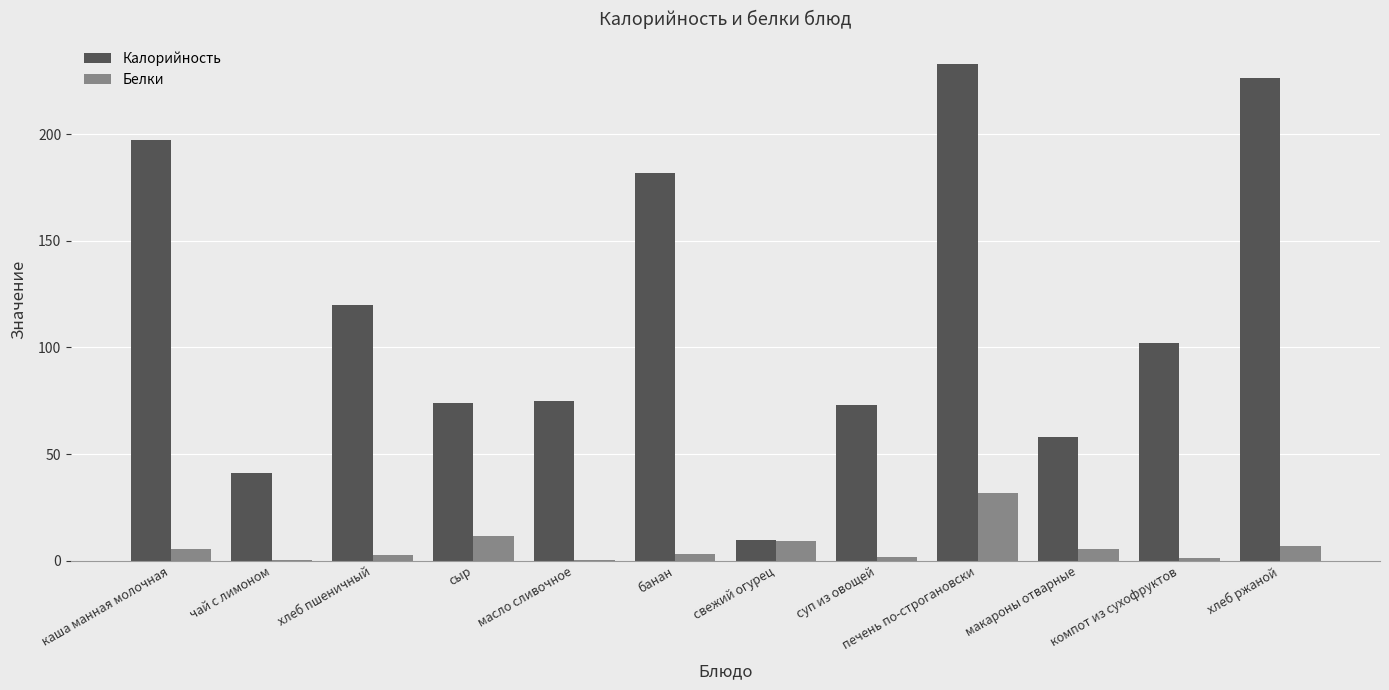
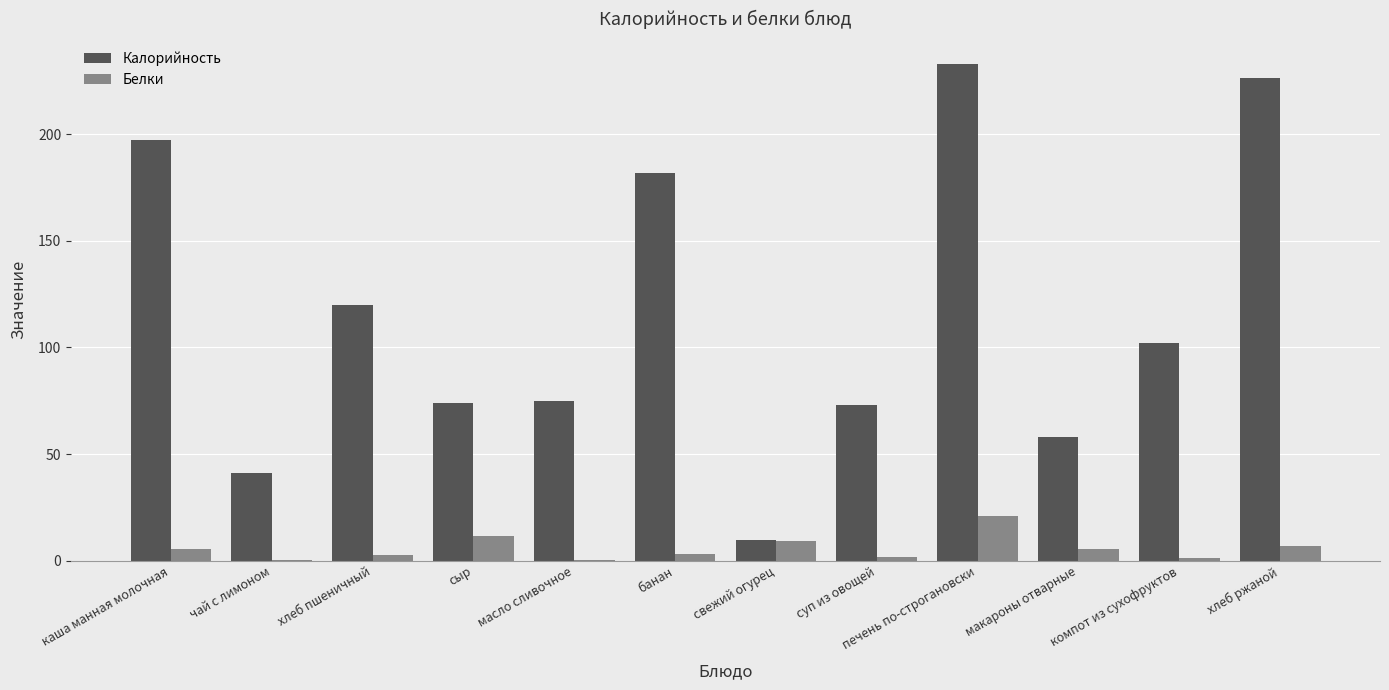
Белки, печень по-строгановски: 32 -> 21
